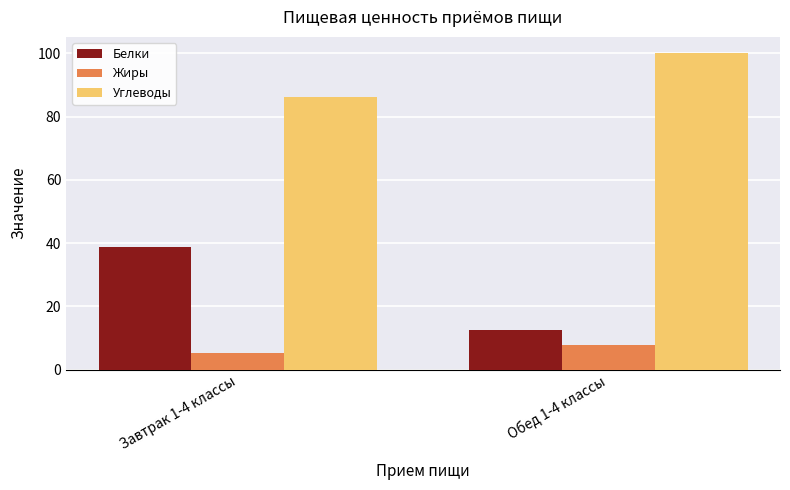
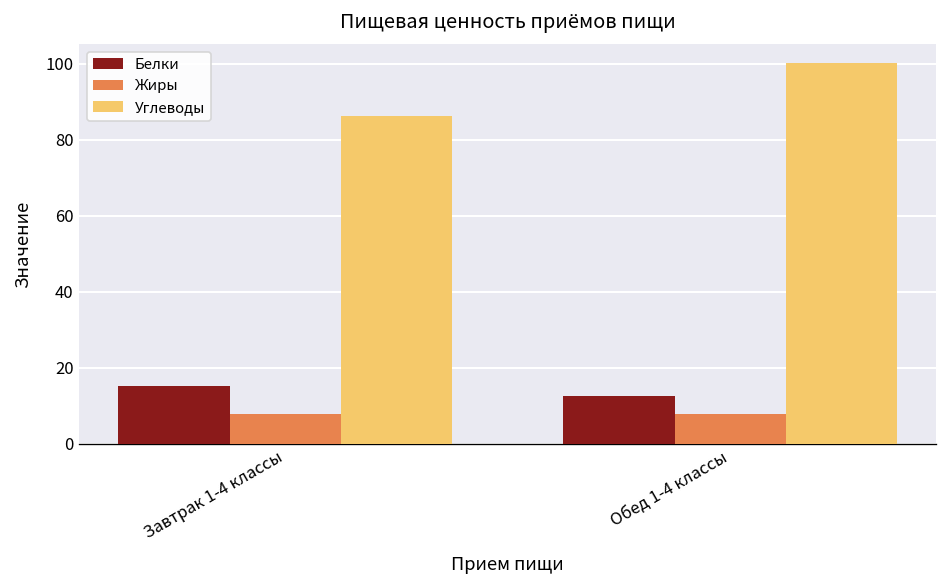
Белки, Завтрак 1-4 классы: 39 -> 15
Жиры, Завтрак 1-4 классы: 5 -> 8
